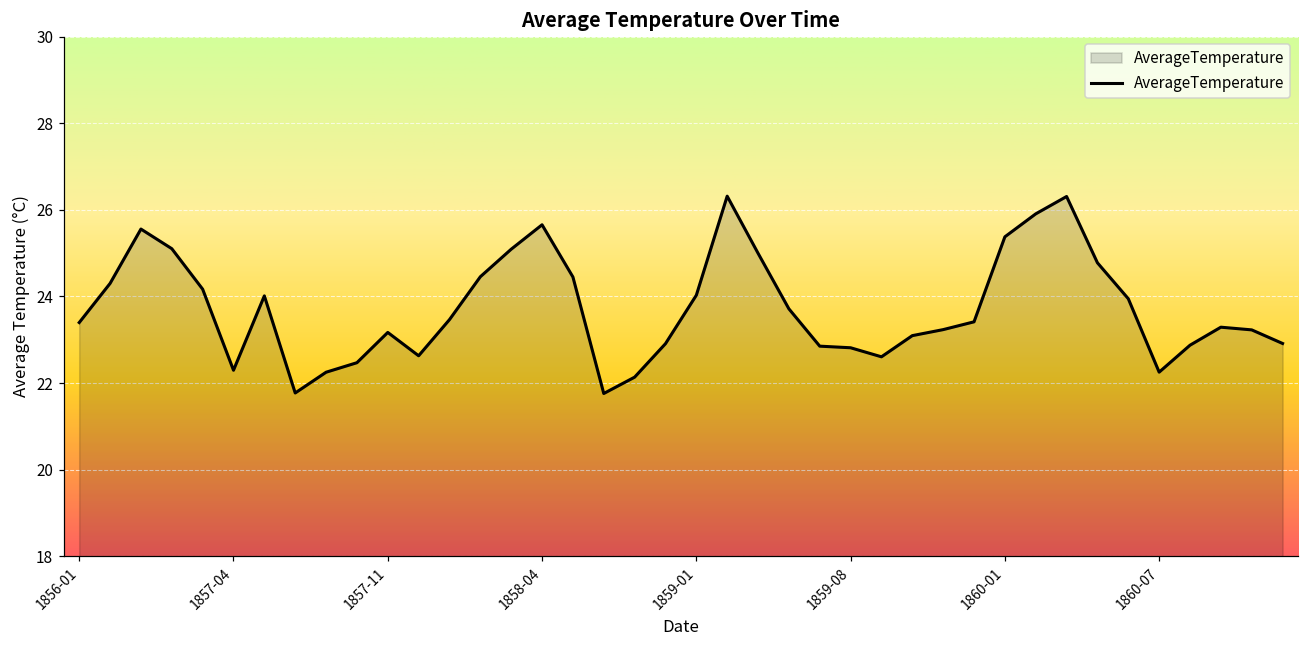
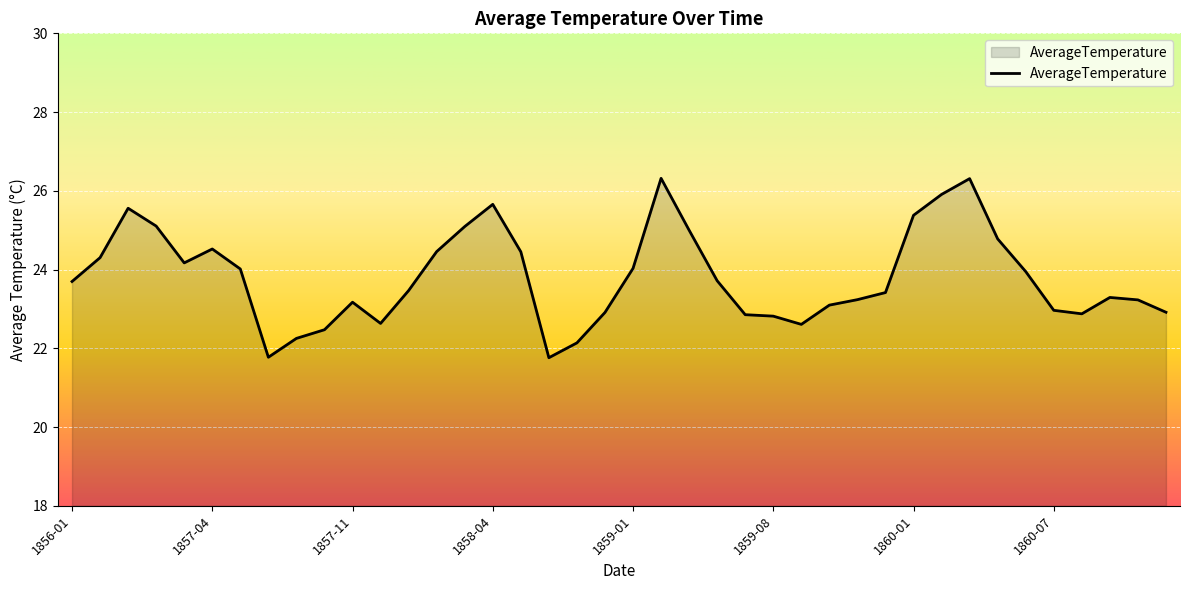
1856-01: 23.4 -> 23.7
1857-04: 22.3 -> 24.5
1860-07: 22.3 -> 23.0
